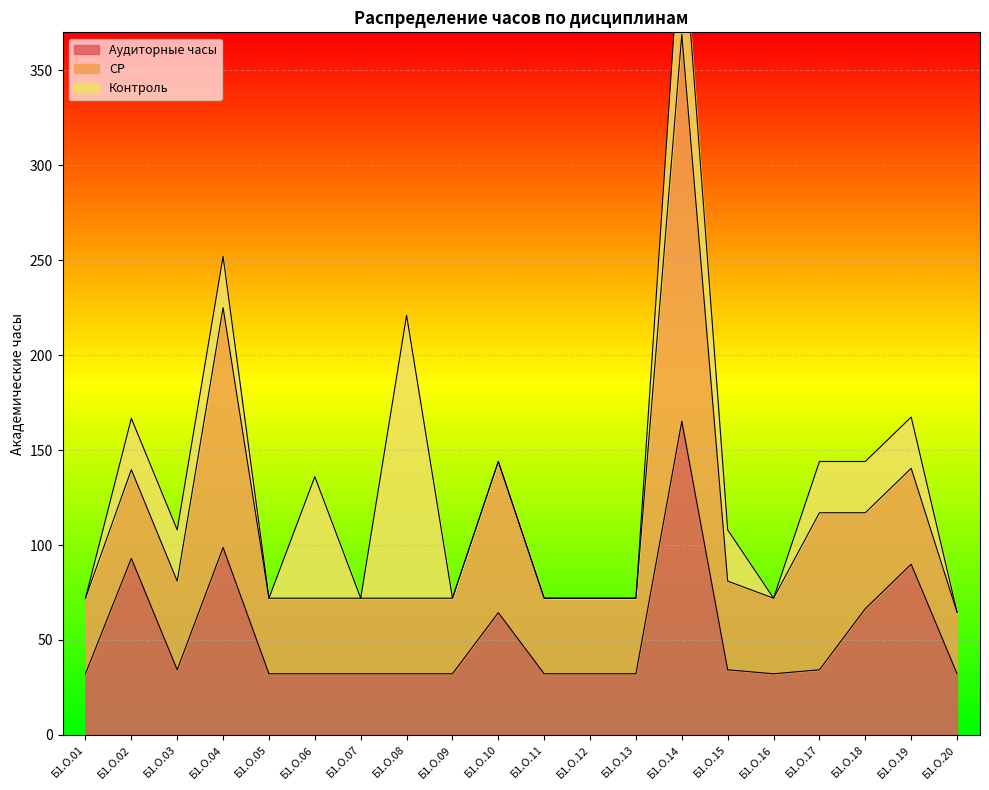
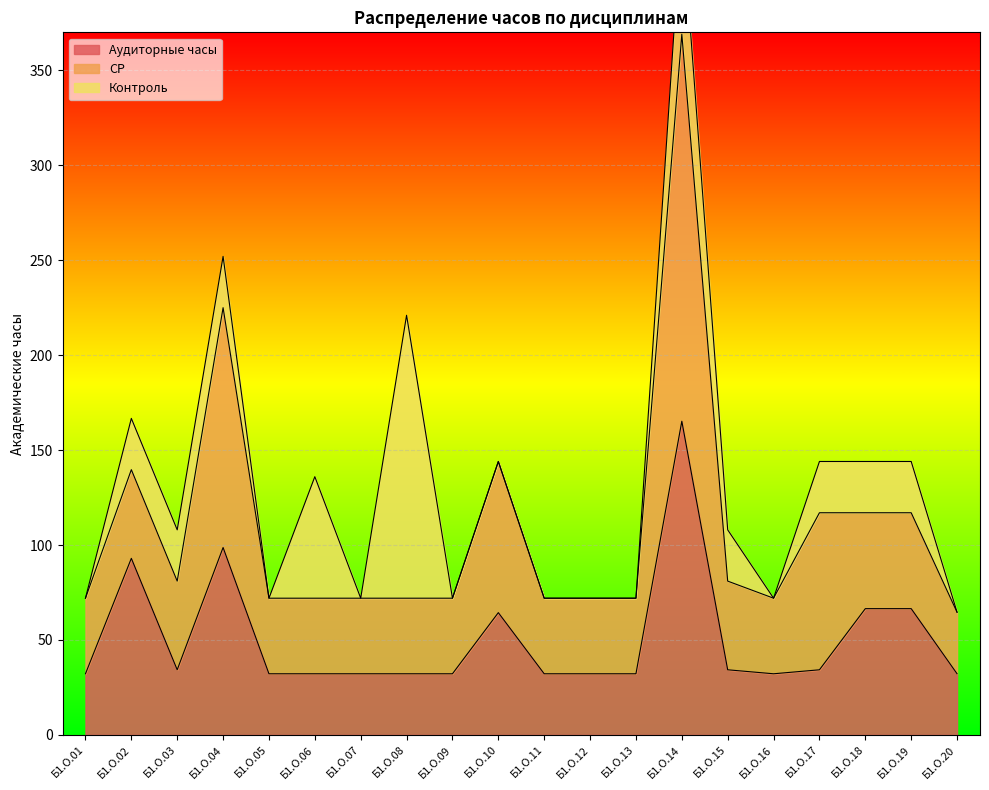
Аудиторные часы, Б1.О.19: 90 -> 67
